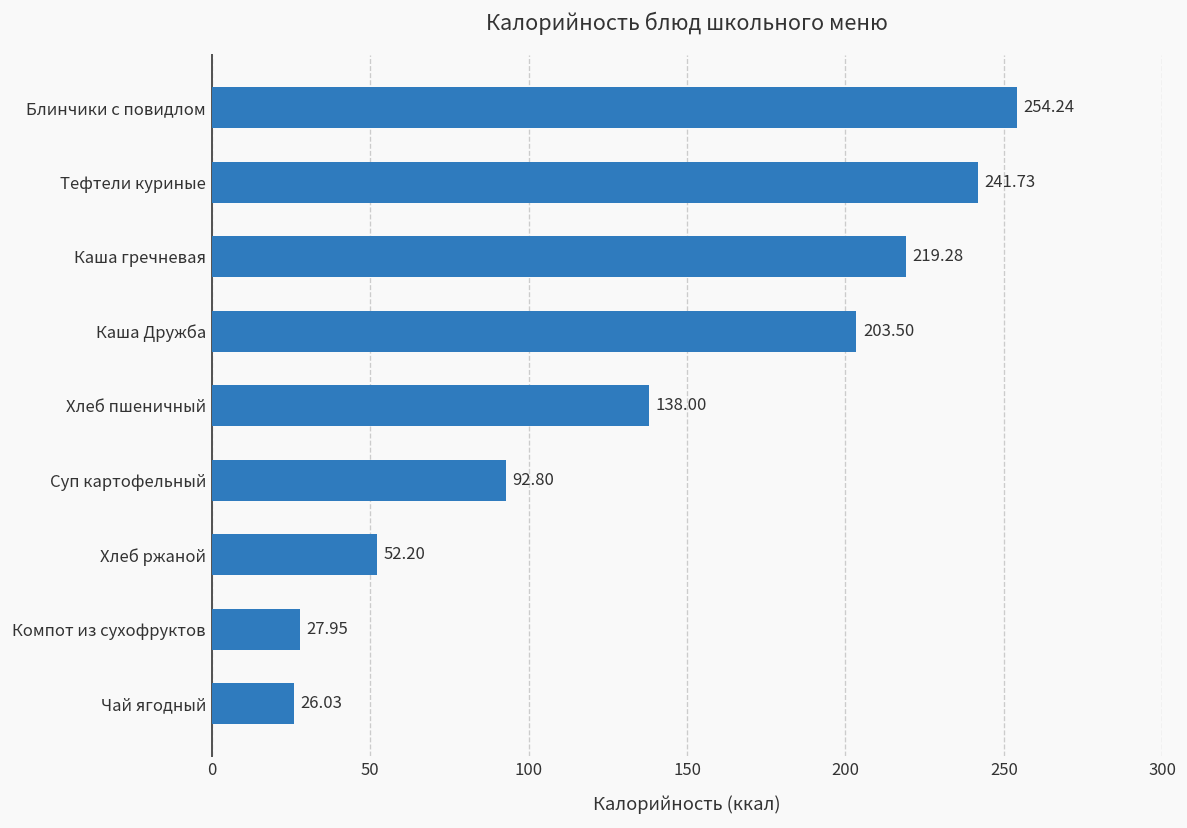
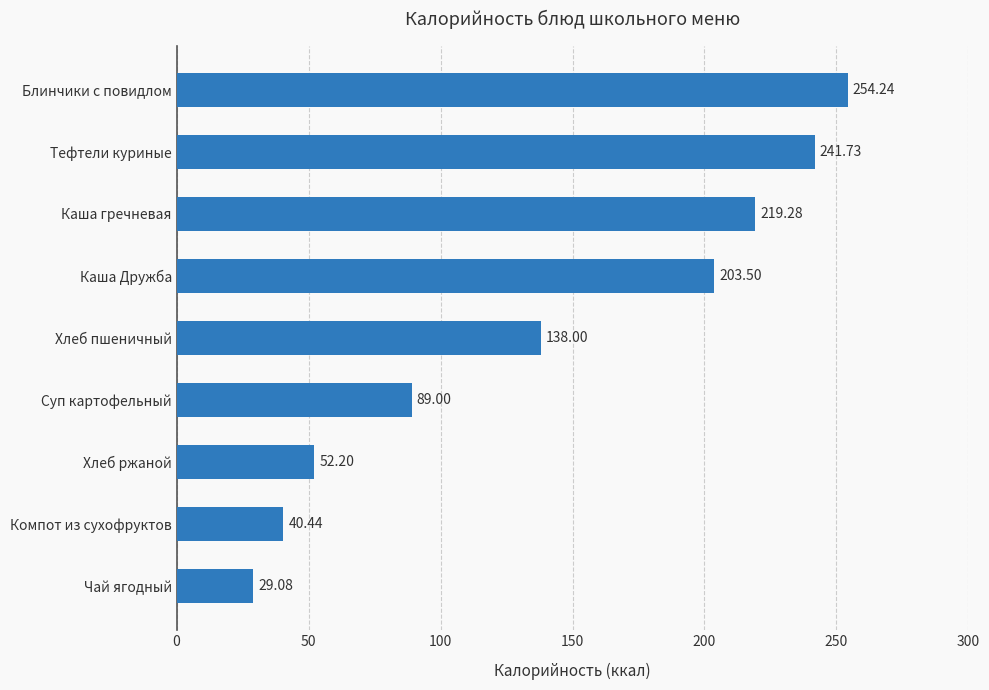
Суп картофельный: 92.80 -> 89.00
Компот из сухофруктов: 27.95 -> 40.44
Чай ягодный: 26.03 -> 29.08
